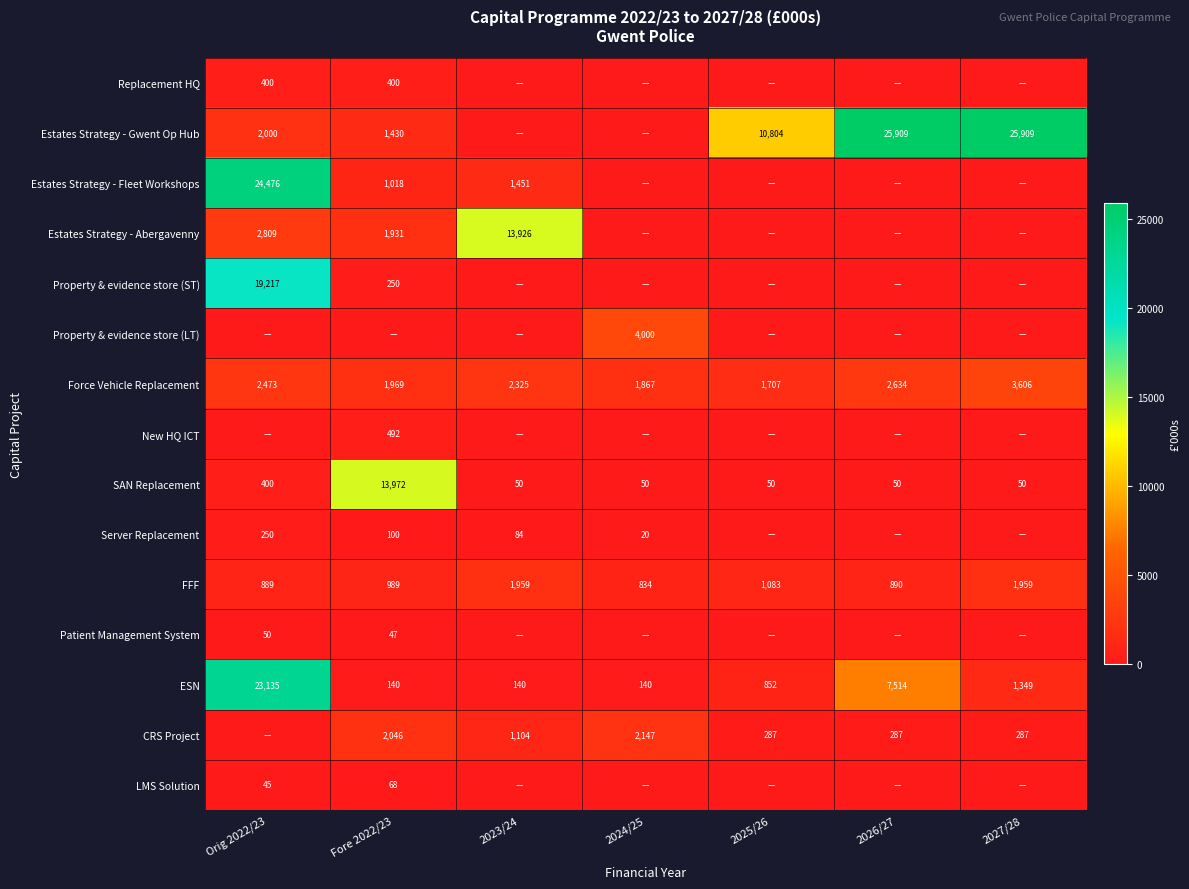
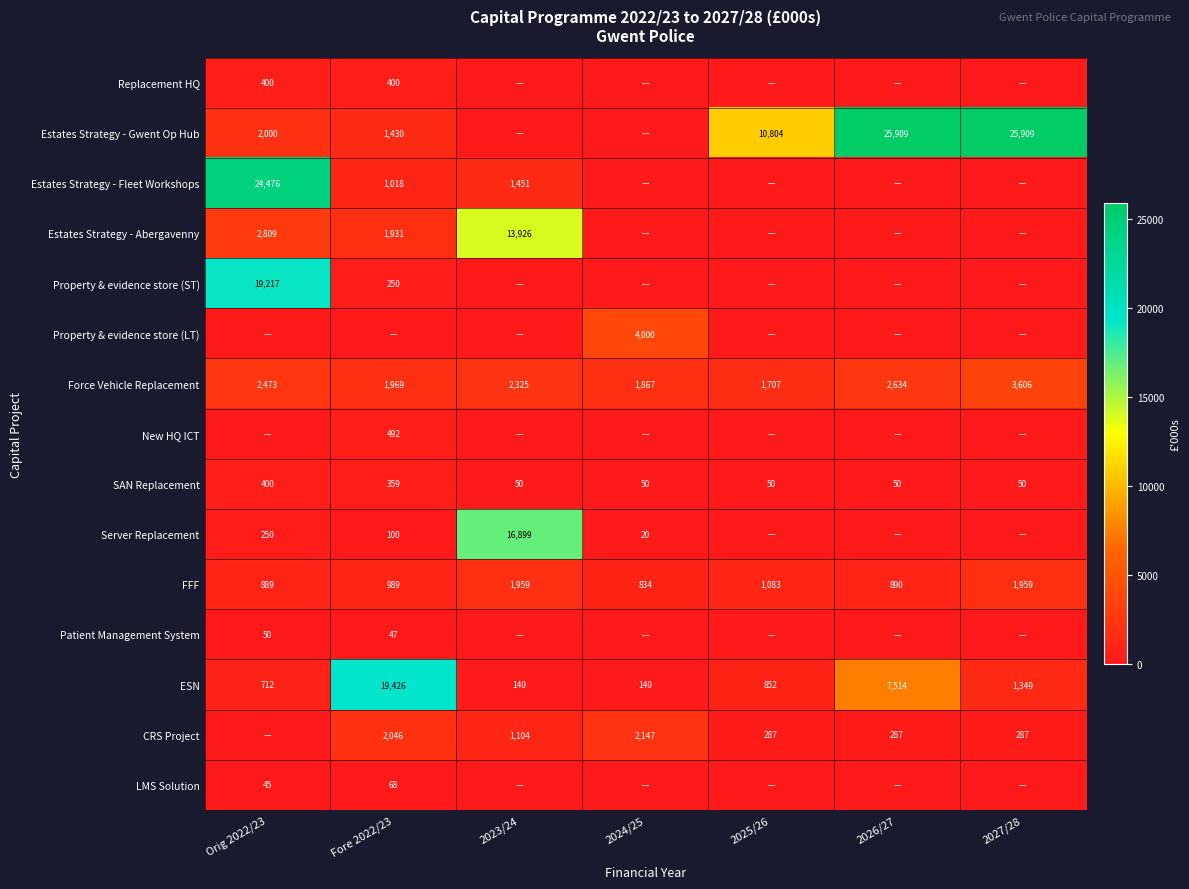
SAN Replacement, Fore 2022/23: 13,972 -> 359
Server Replacement, 2023/24: 84 -> 16,899
ESN, Orig 2022/23: 23,135 -> 712
ESN, Fore 2022/23: 140 -> 19,426
